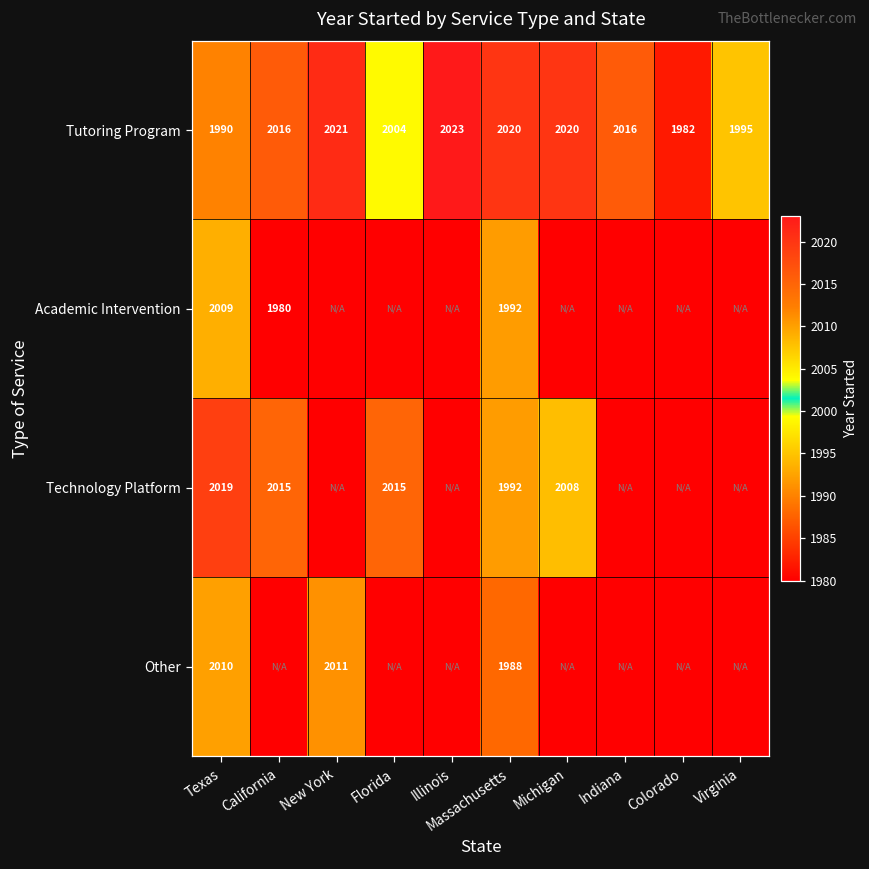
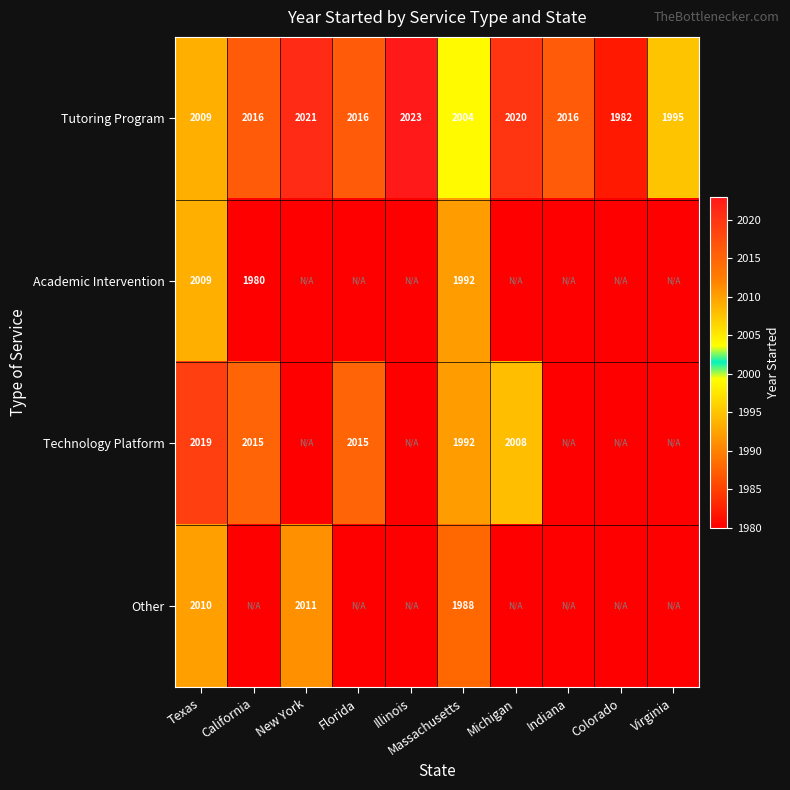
Tutoring Program, Texas: 1990 -> 2009
Tutoring Program, Florida: 2004 -> 2016
Tutoring Program, Massachusetts: 2020 -> 2004
